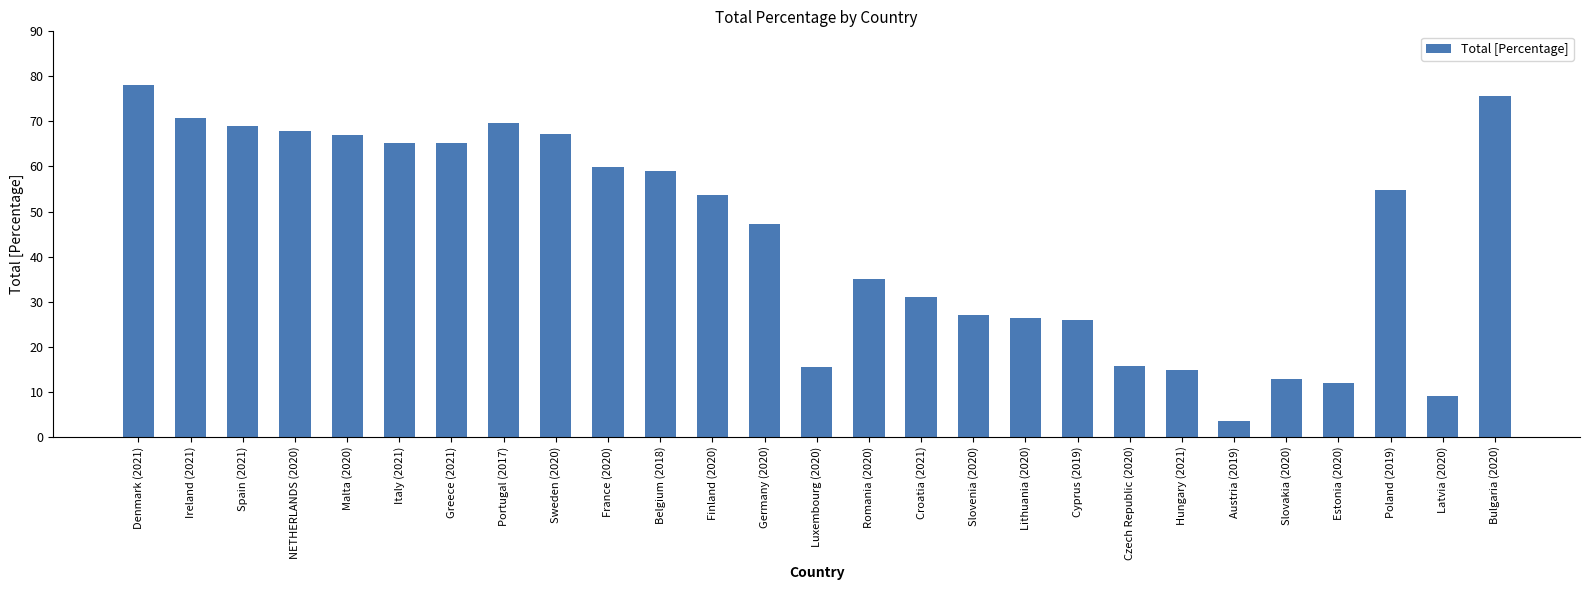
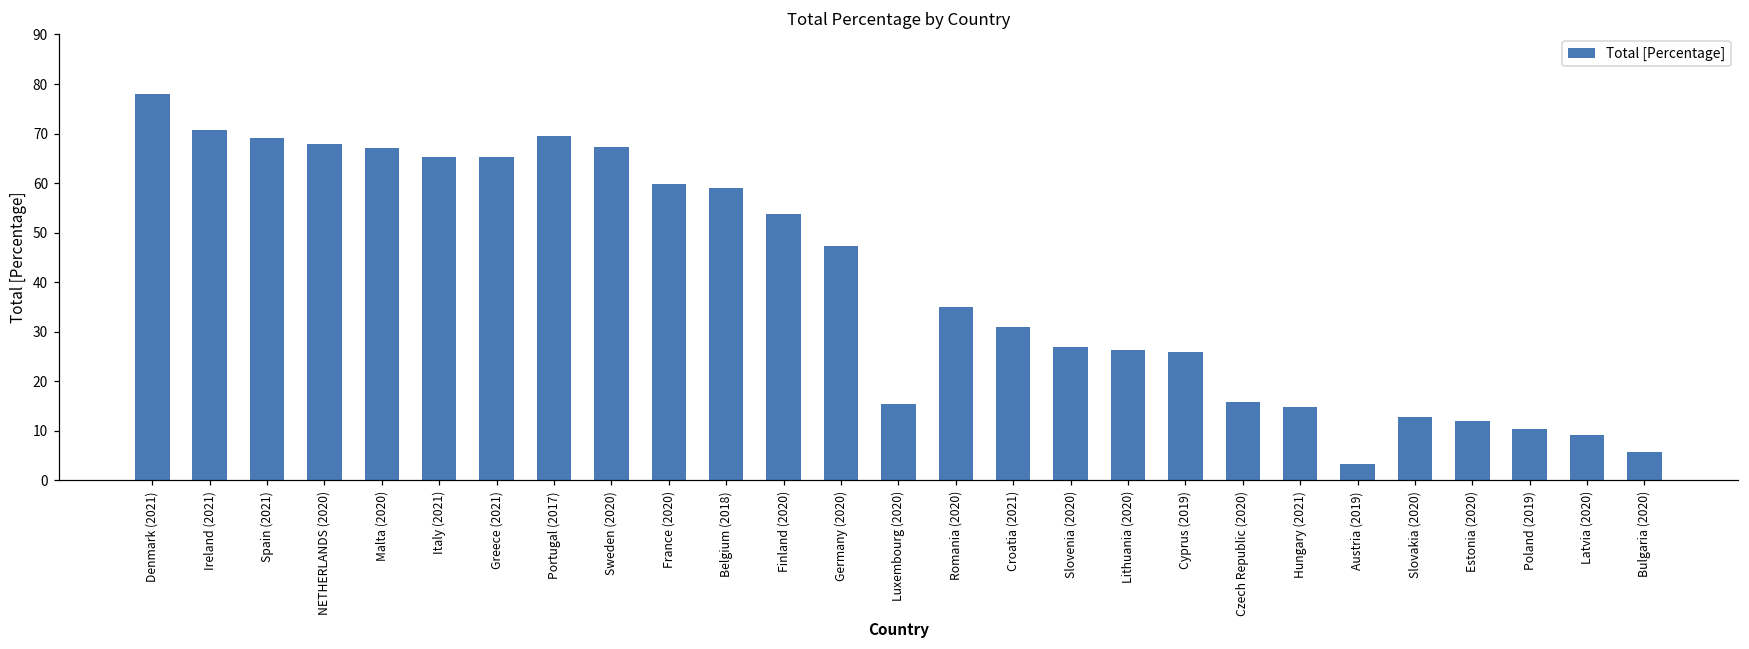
Poland (2019): 55 -> 10
Bulgaria (2020): 76 -> 6
